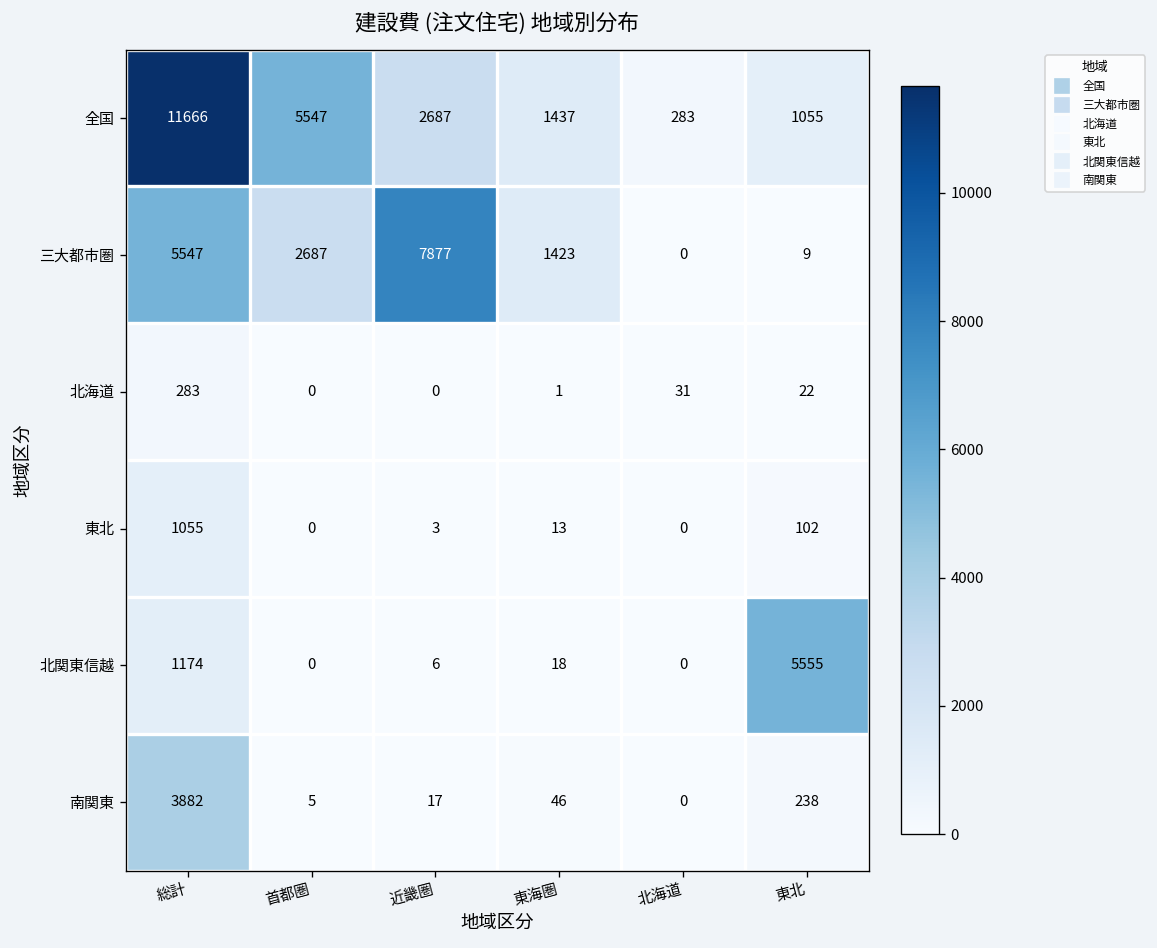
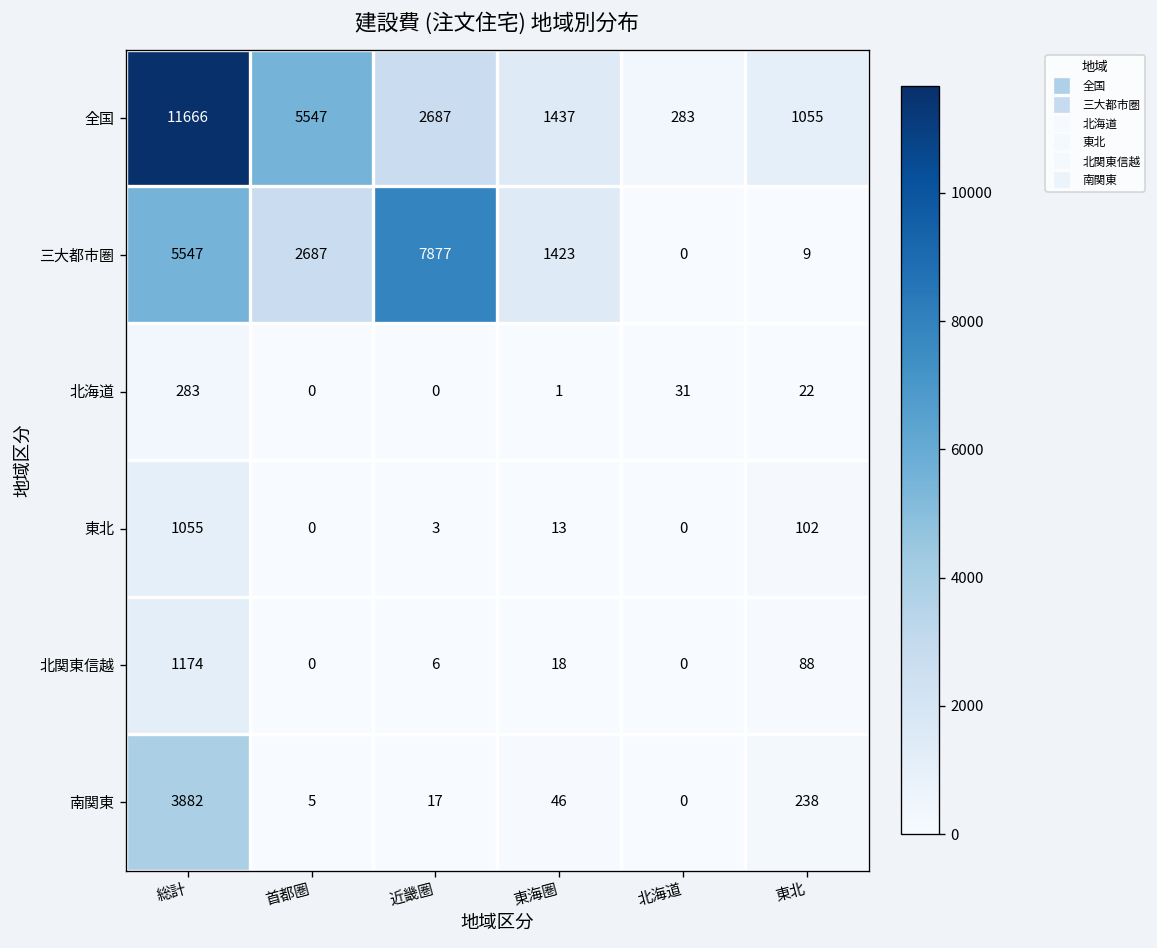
北関東信越, 東北: 5555 -> 88
